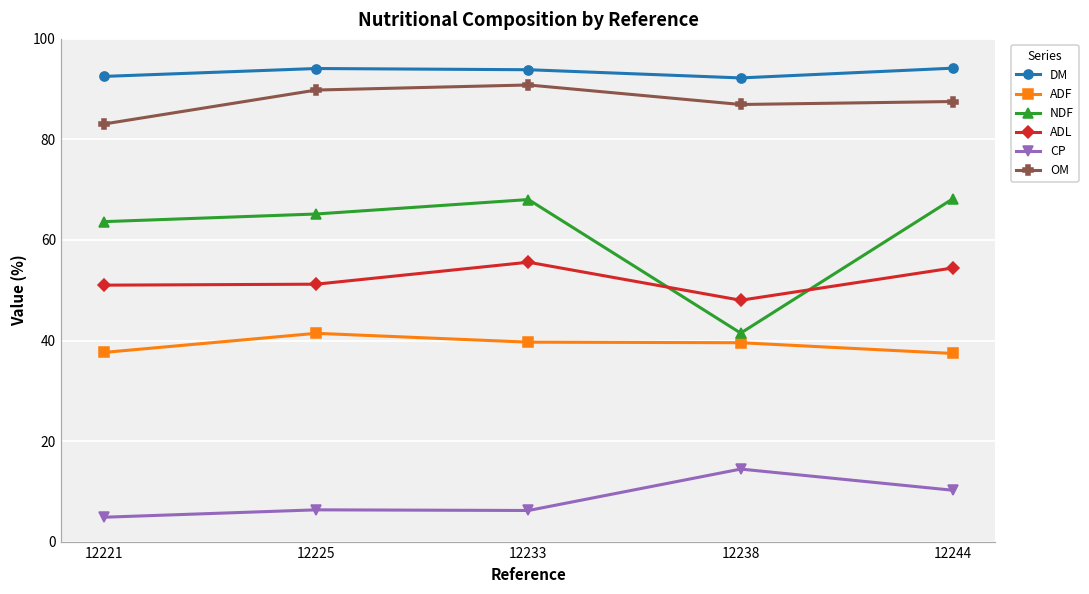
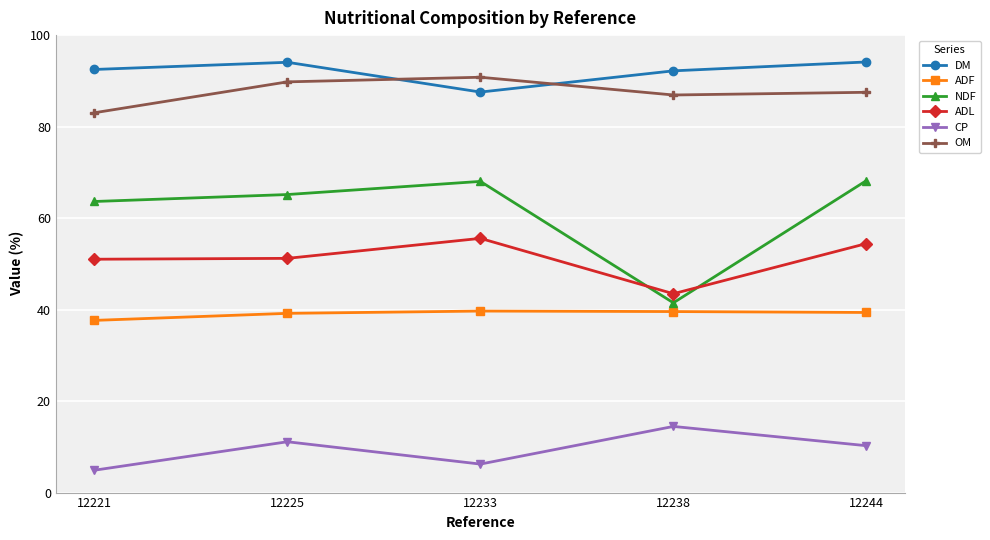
ADF, 12225: 41 -> 39
CP, 12225: 6 -> 11
DM, 12233: 94 -> 88
ADL, 12238: 48 -> 43
ADF, 12244: 37 -> 39
